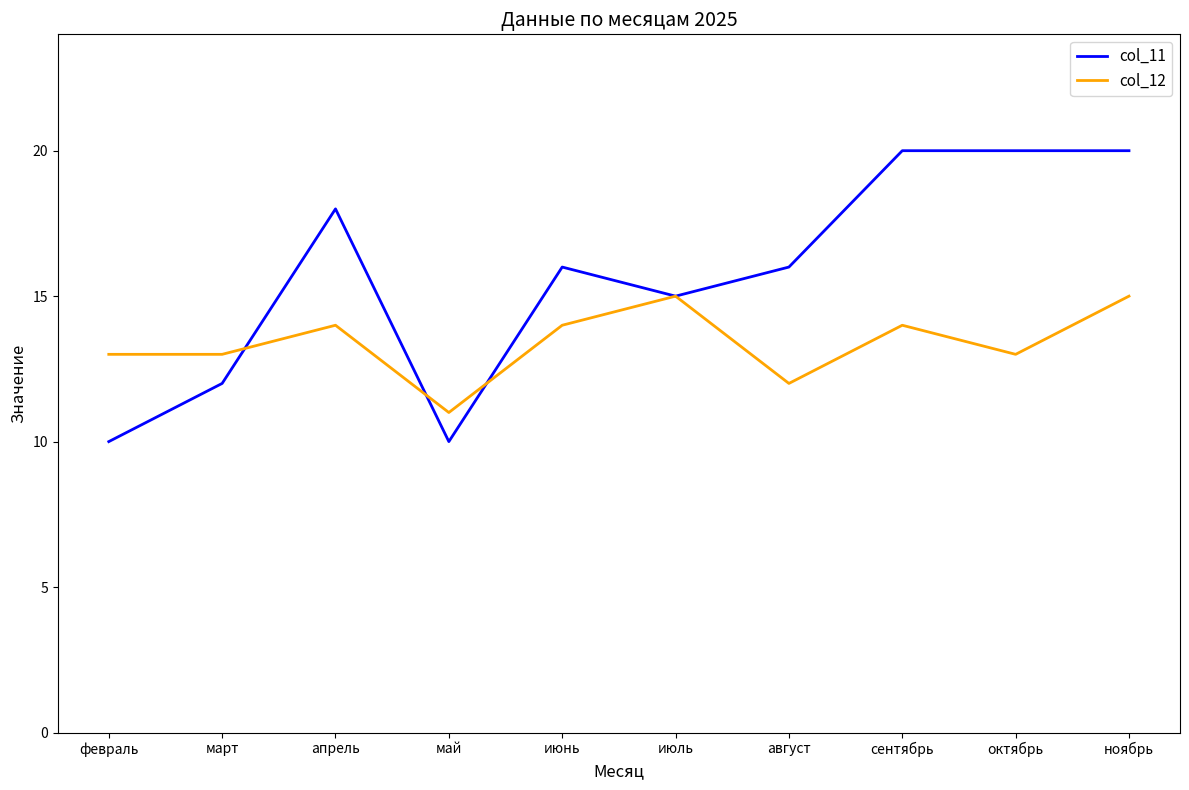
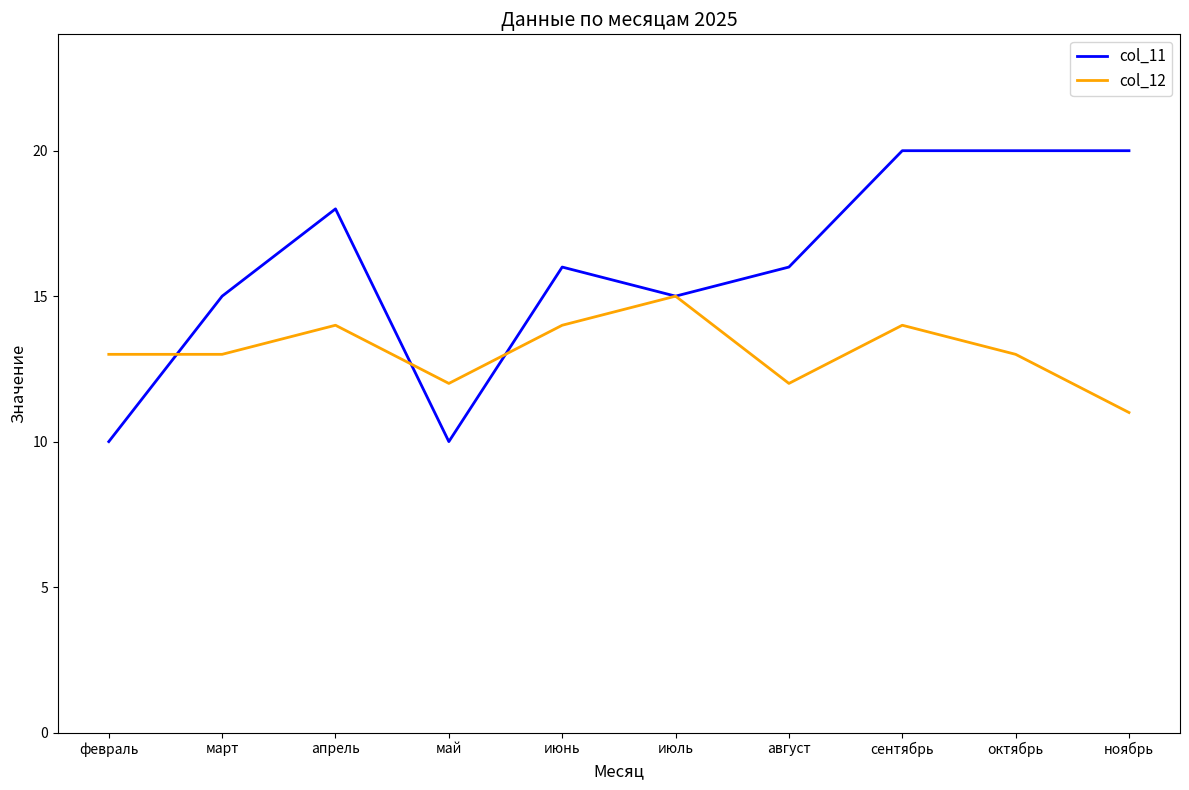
col_11, март: 12 -> 15
col_12, май: 11 -> 12
col_12, ноябрь: 15 -> 11
